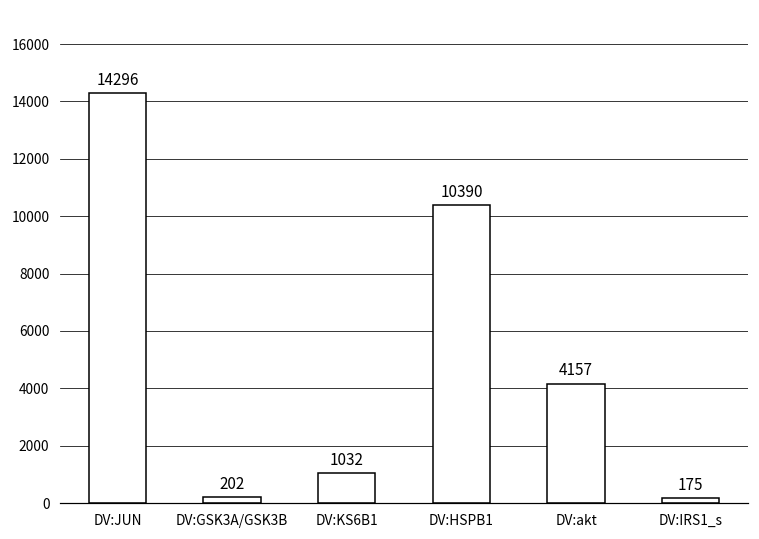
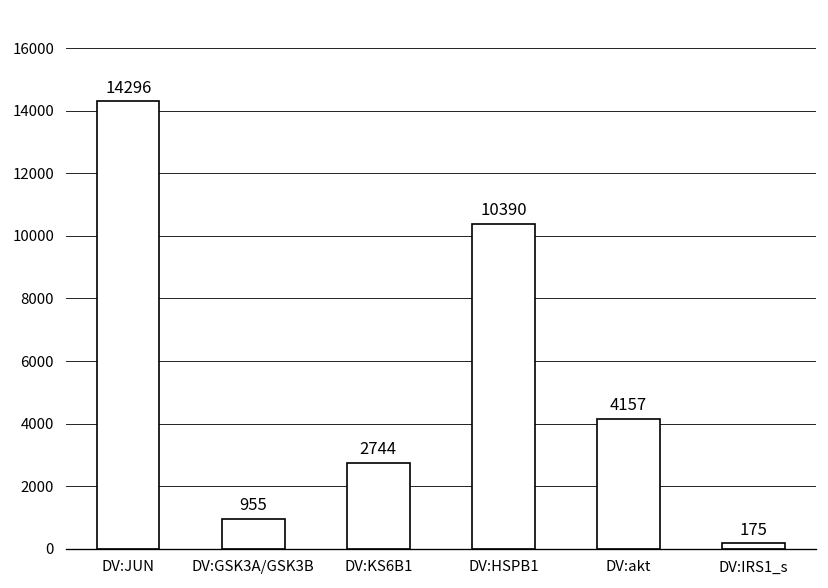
DV:GSK3A/GSK3B: 202 -> 955
DV:KS6B1: 1032 -> 2744
